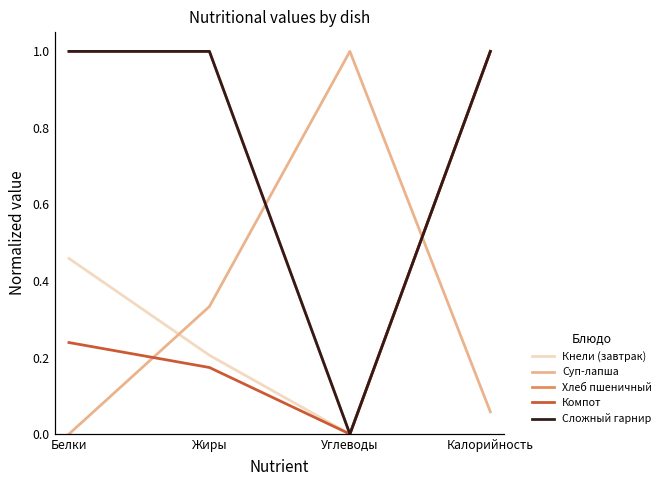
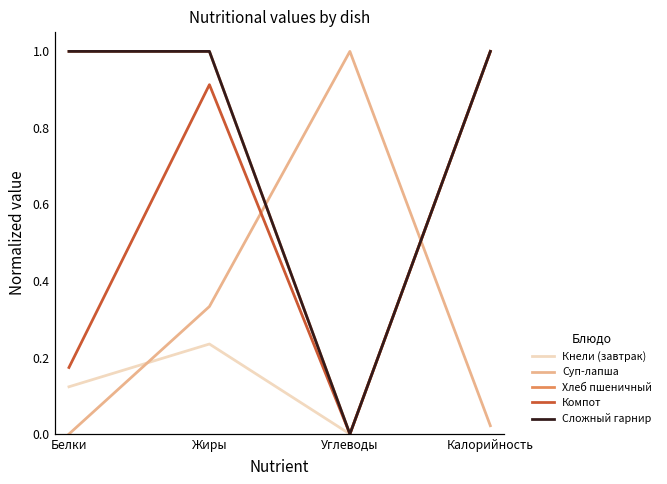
Кнели (завтрак), Белки: 0.46 -> 0.12
Компот, Белки: 0.24 -> 0.17
Кнели (завтрак), Жиры: 0.21 -> 0.24
Компот, Жиры: 0.17 -> 0.91
Суп-лапша, Калорийность: 0.06 -> 0.02
